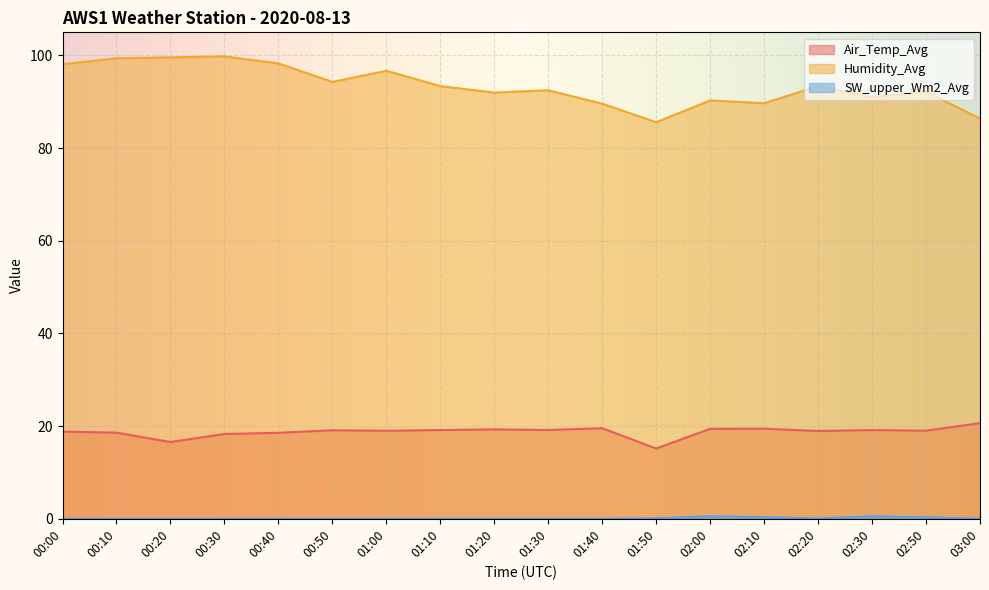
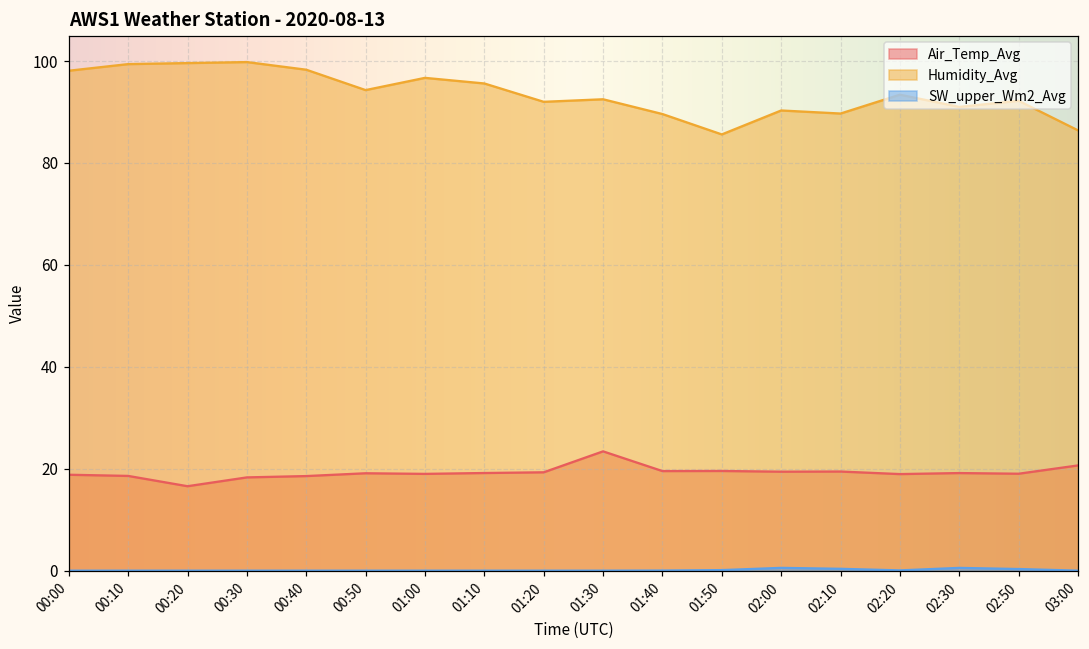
Humidity_Avg, 01:10: 93 -> 96
Air_Temp_Avg, 01:30: 19 -> 23
Air_Temp_Avg, 01:50: 15 -> 20
